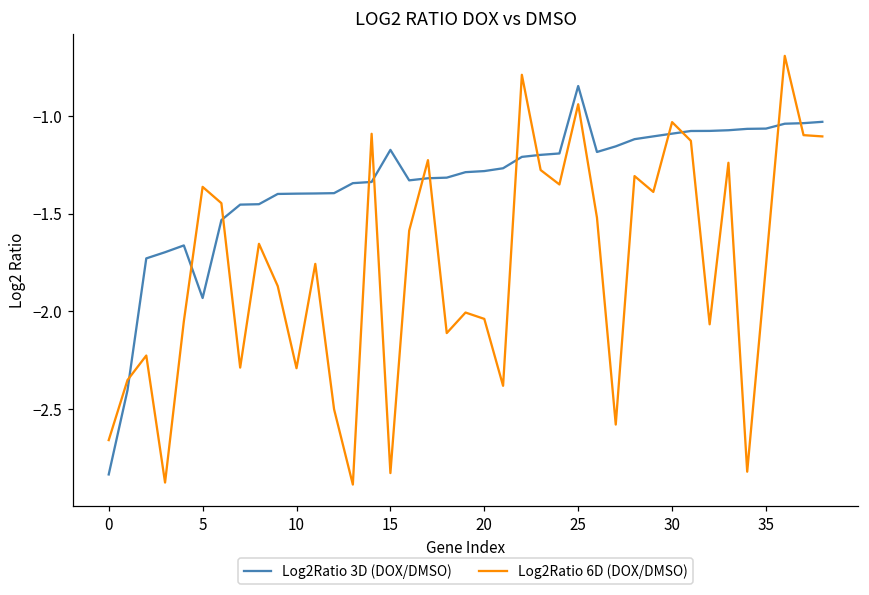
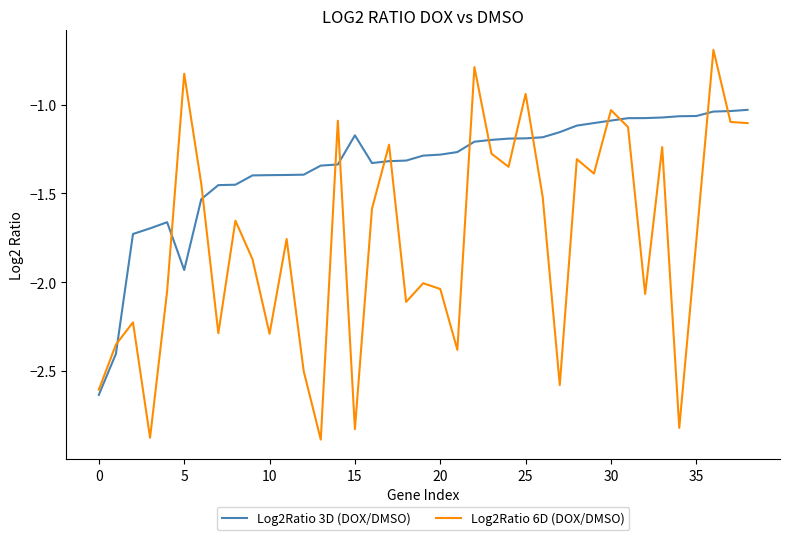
Log2Ratio 3D (DOX/DMSO), 0: -2.84 -> -2.63
Log2Ratio 6D (DOX/DMSO), 0: -2.66 -> -2.61
Log2Ratio 6D (DOX/DMSO), 5: -1.36 -> -0.82
Log2Ratio 3D (DOX/DMSO), 25: -0.85 -> -1.19
